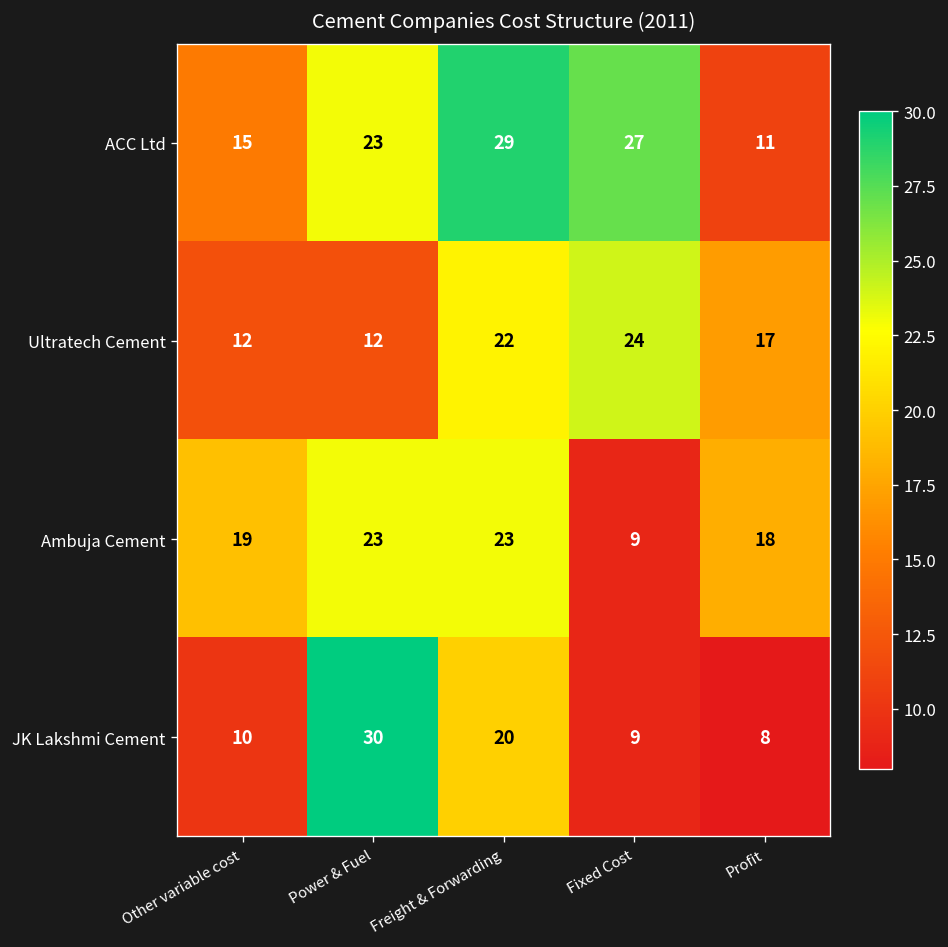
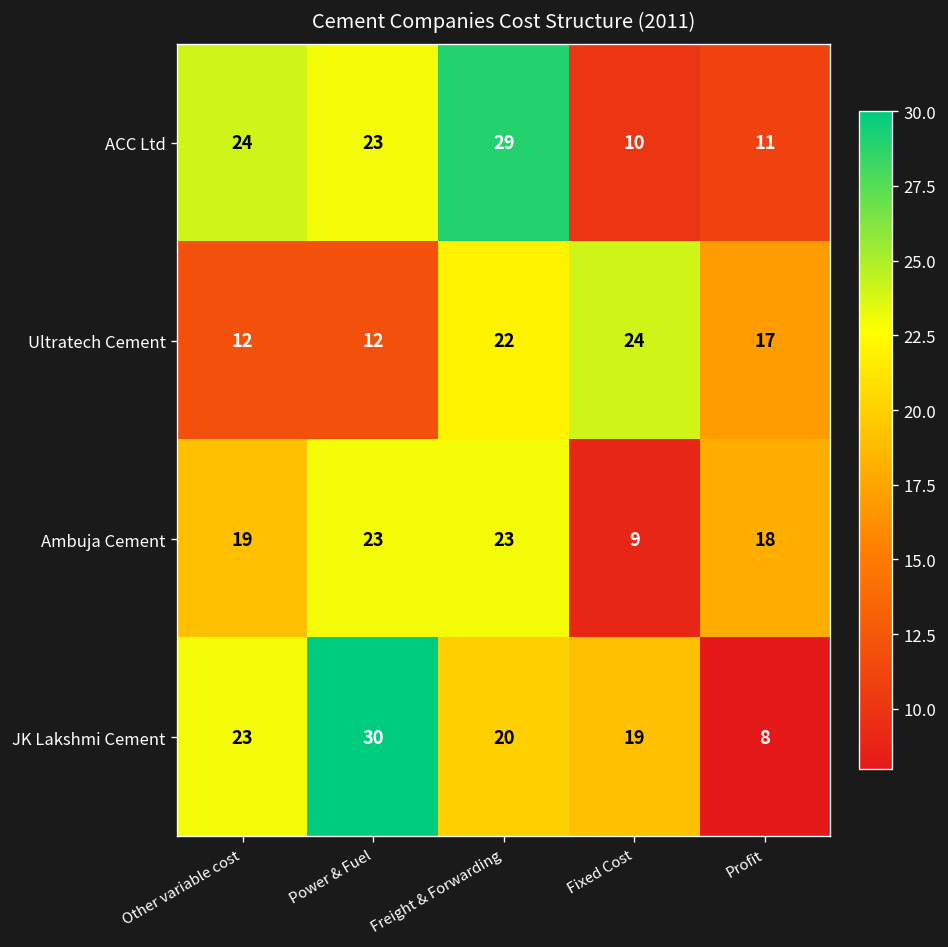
ACC Ltd, Other variable cost: 15 -> 24
ACC Ltd, Fixed Cost: 27 -> 10
JK Lakshmi Cement, Other variable cost: 10 -> 23
JK Lakshmi Cement, Fixed Cost: 9 -> 19
